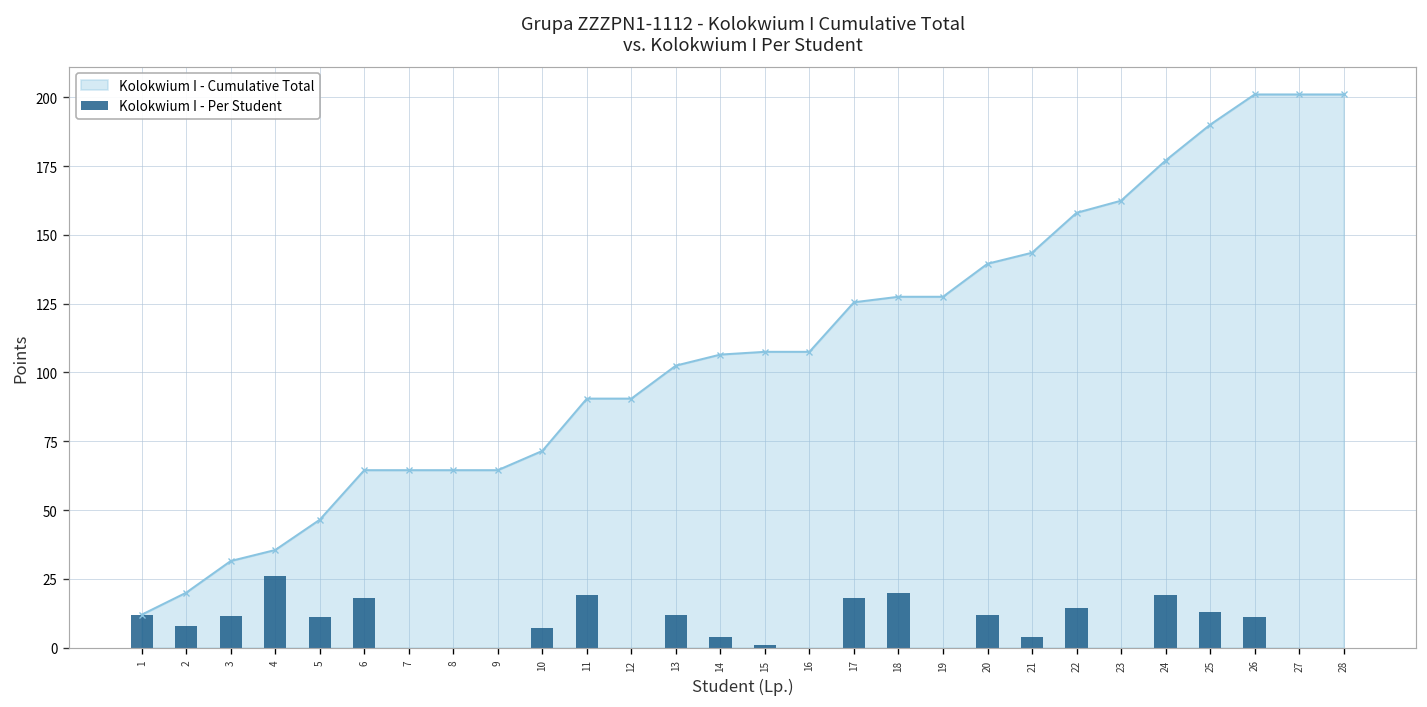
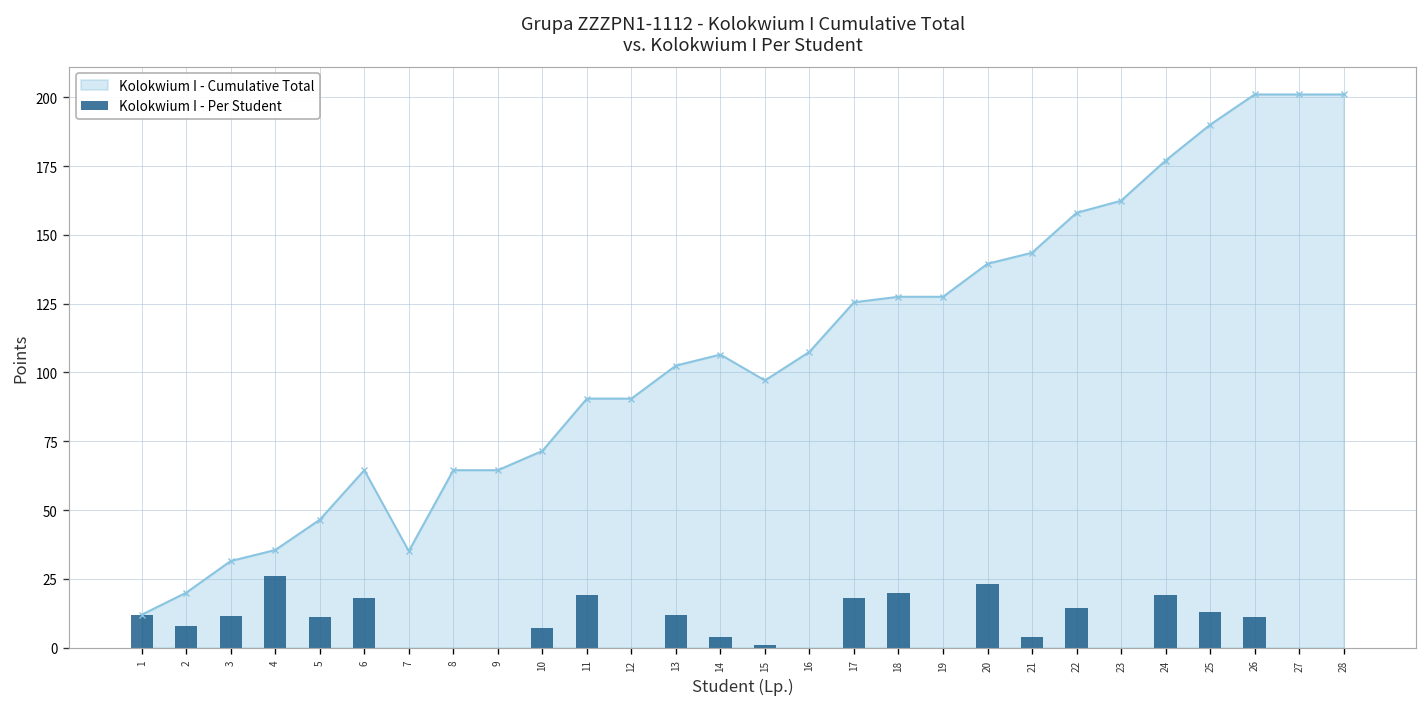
Kolokwium I - Cumulative Total, 7: 65 -> 35
Kolokwium I - Cumulative Total, 15: 108 -> 97
Kolokwium I - Per Student, 20: 12 -> 23
